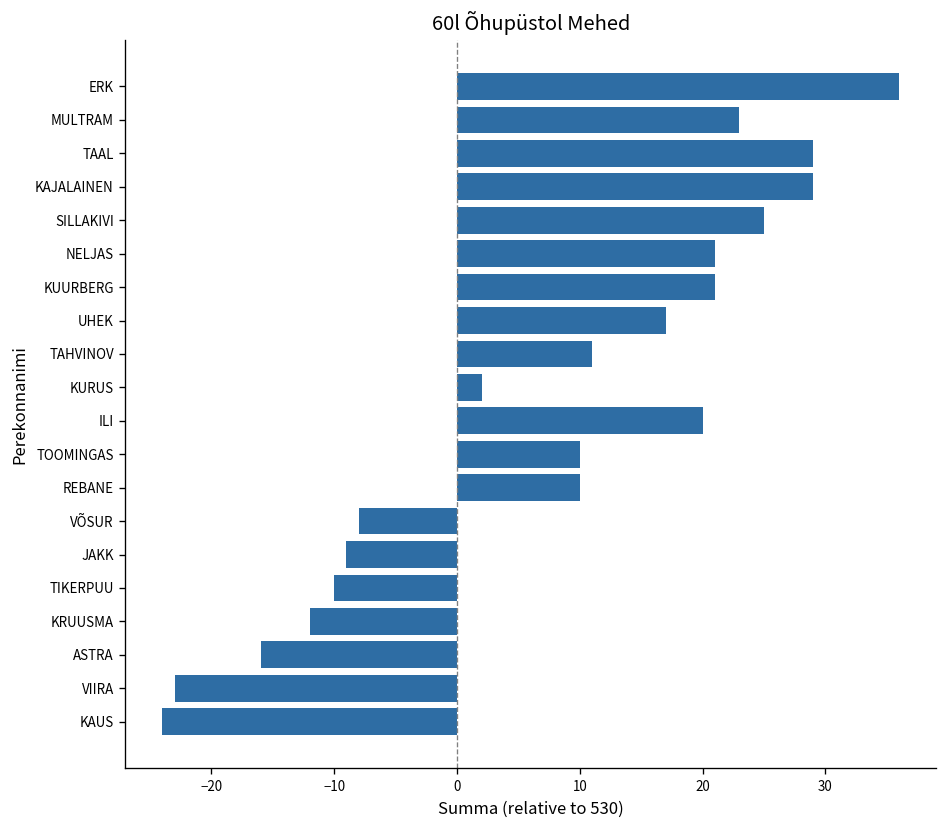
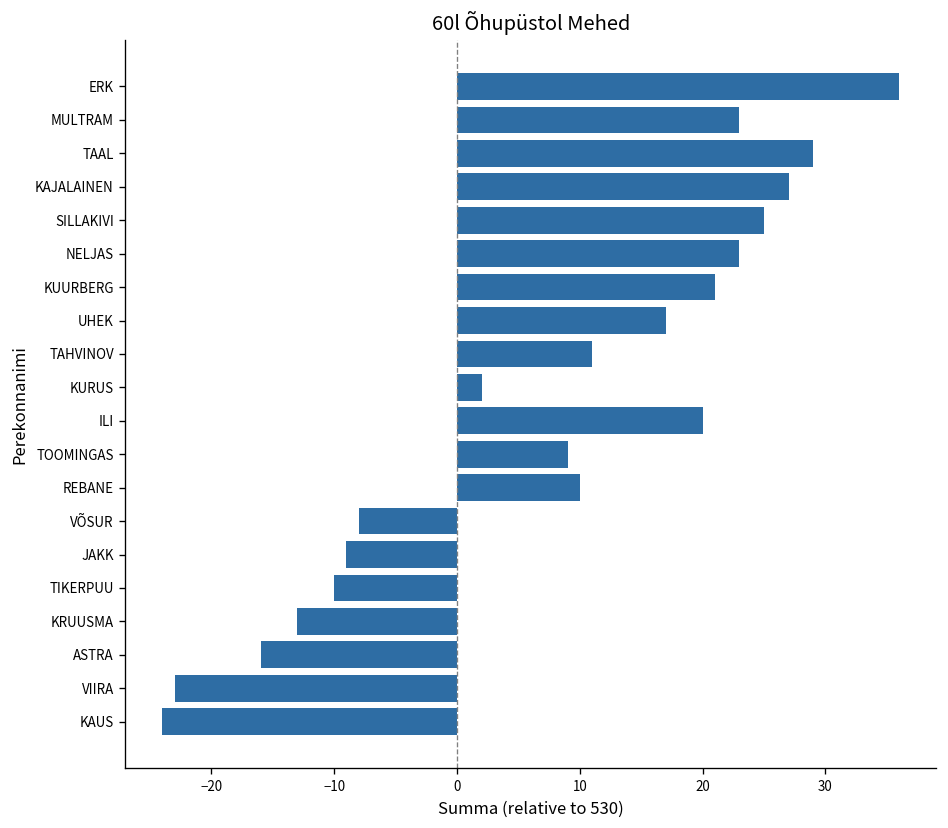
KAJALAINEN: 29.0 -> 27.0
NELJAS: 21.0 -> 23.0
TOOMINGAS: 10.0 -> 9.0
KRUUSMA: -12.0 -> -13.0
